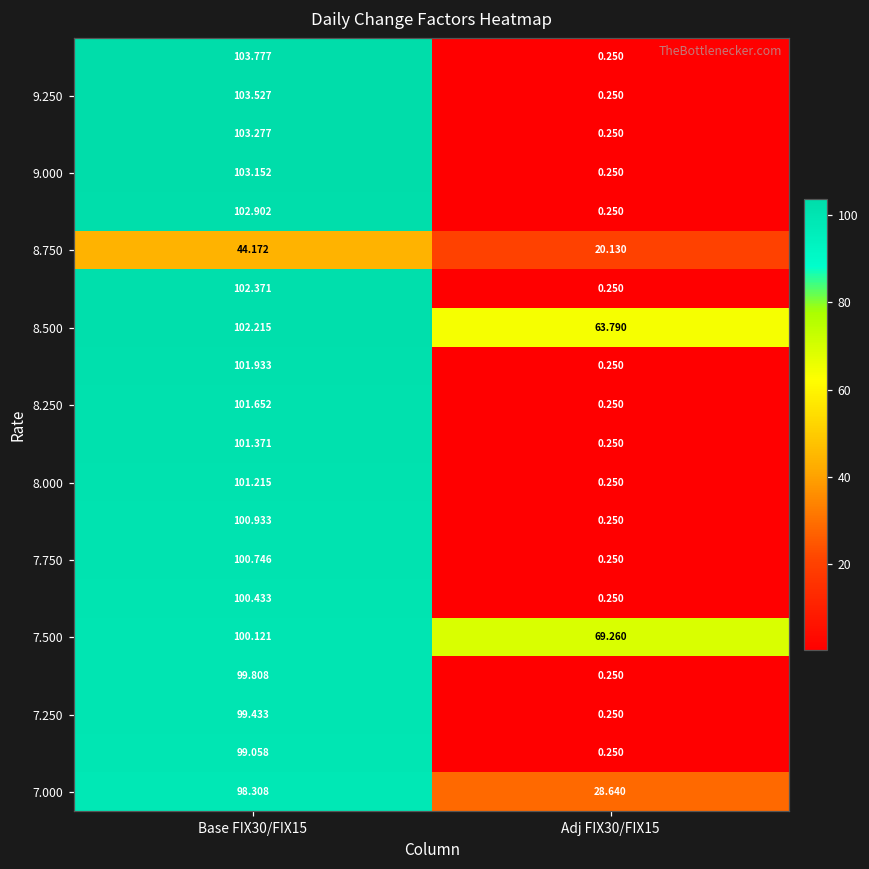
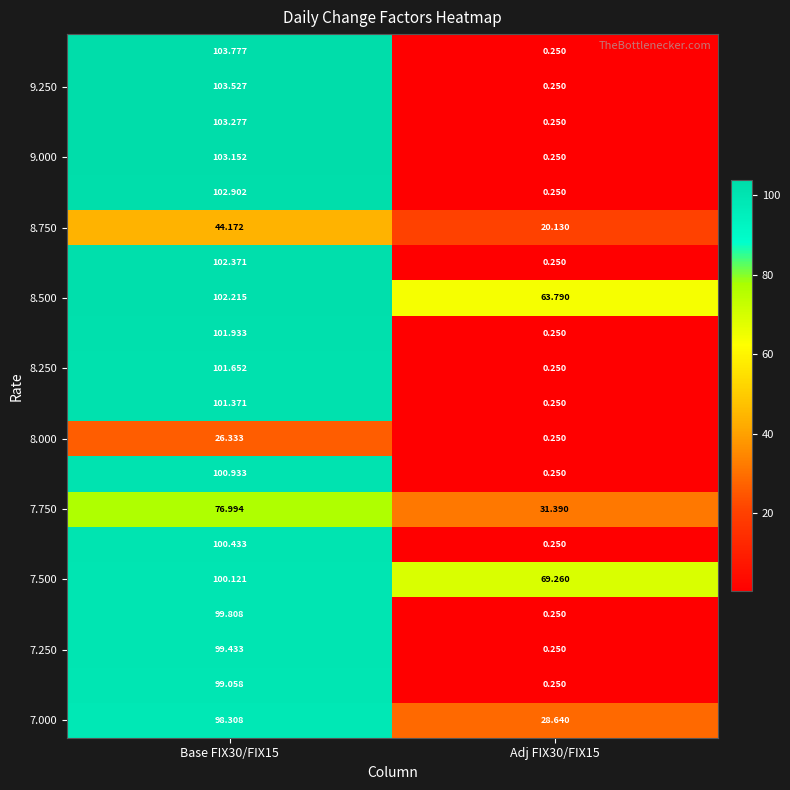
8.000, Base FIX30/FIX15: 101.215 -> 26.333
7.750, Base FIX30/FIX15: 100.746 -> 76.994
7.750, Adj FIX30/FIX15: 0.250 -> 31.390
